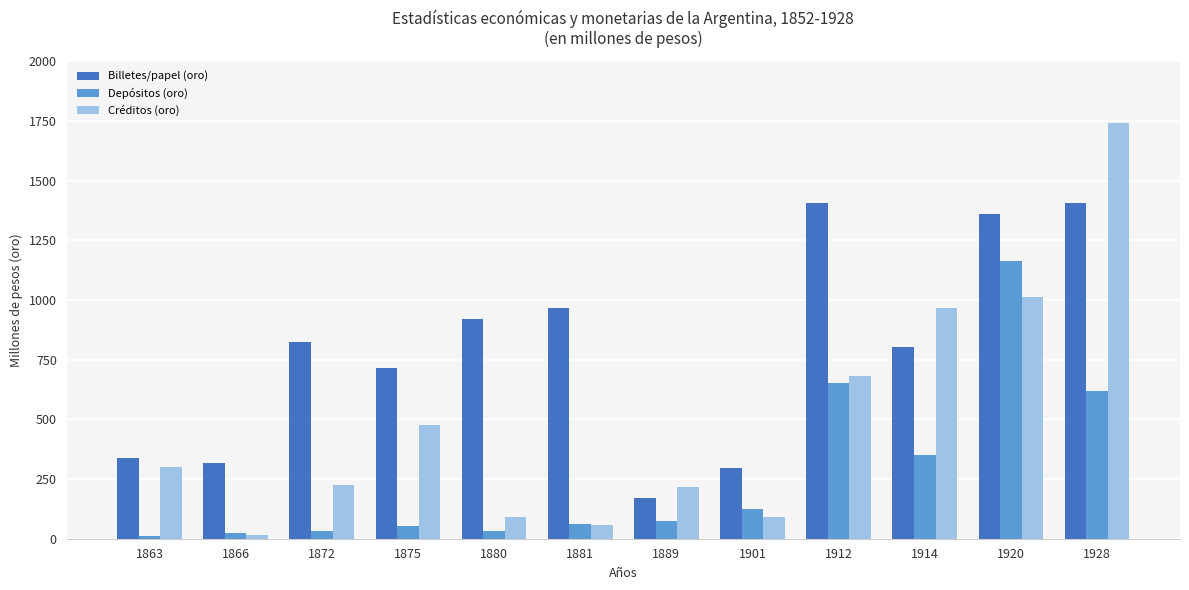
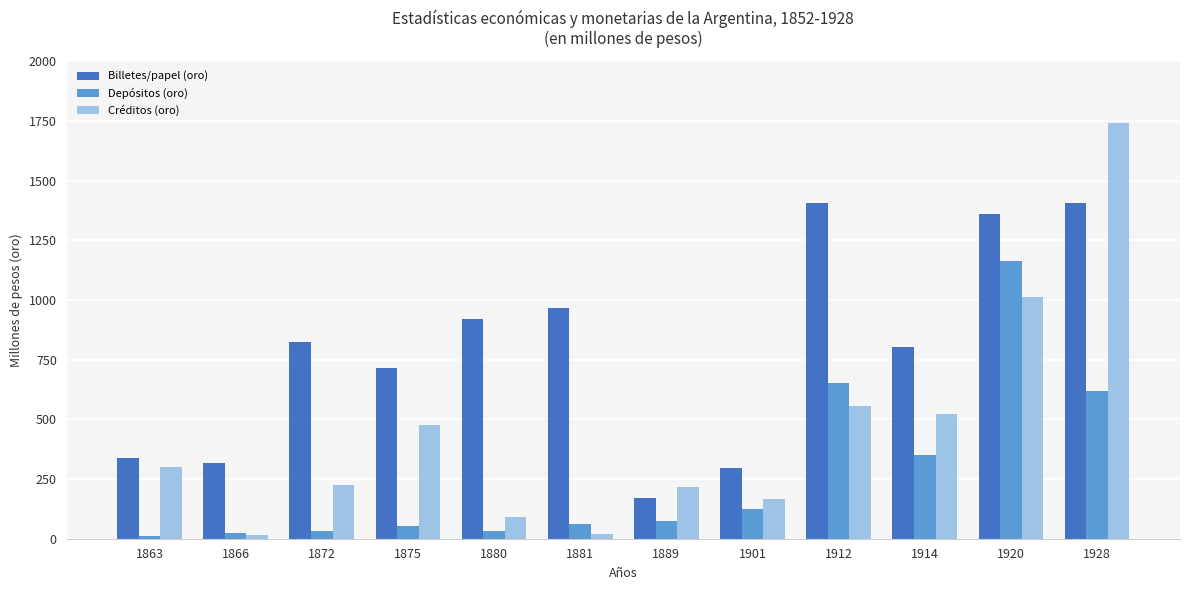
Créditos (oro), 1881: 60 -> 20
Créditos (oro), 1901: 90 -> 170
Créditos (oro), 1912: 680 -> 560
Créditos (oro), 1914: 970 -> 520
